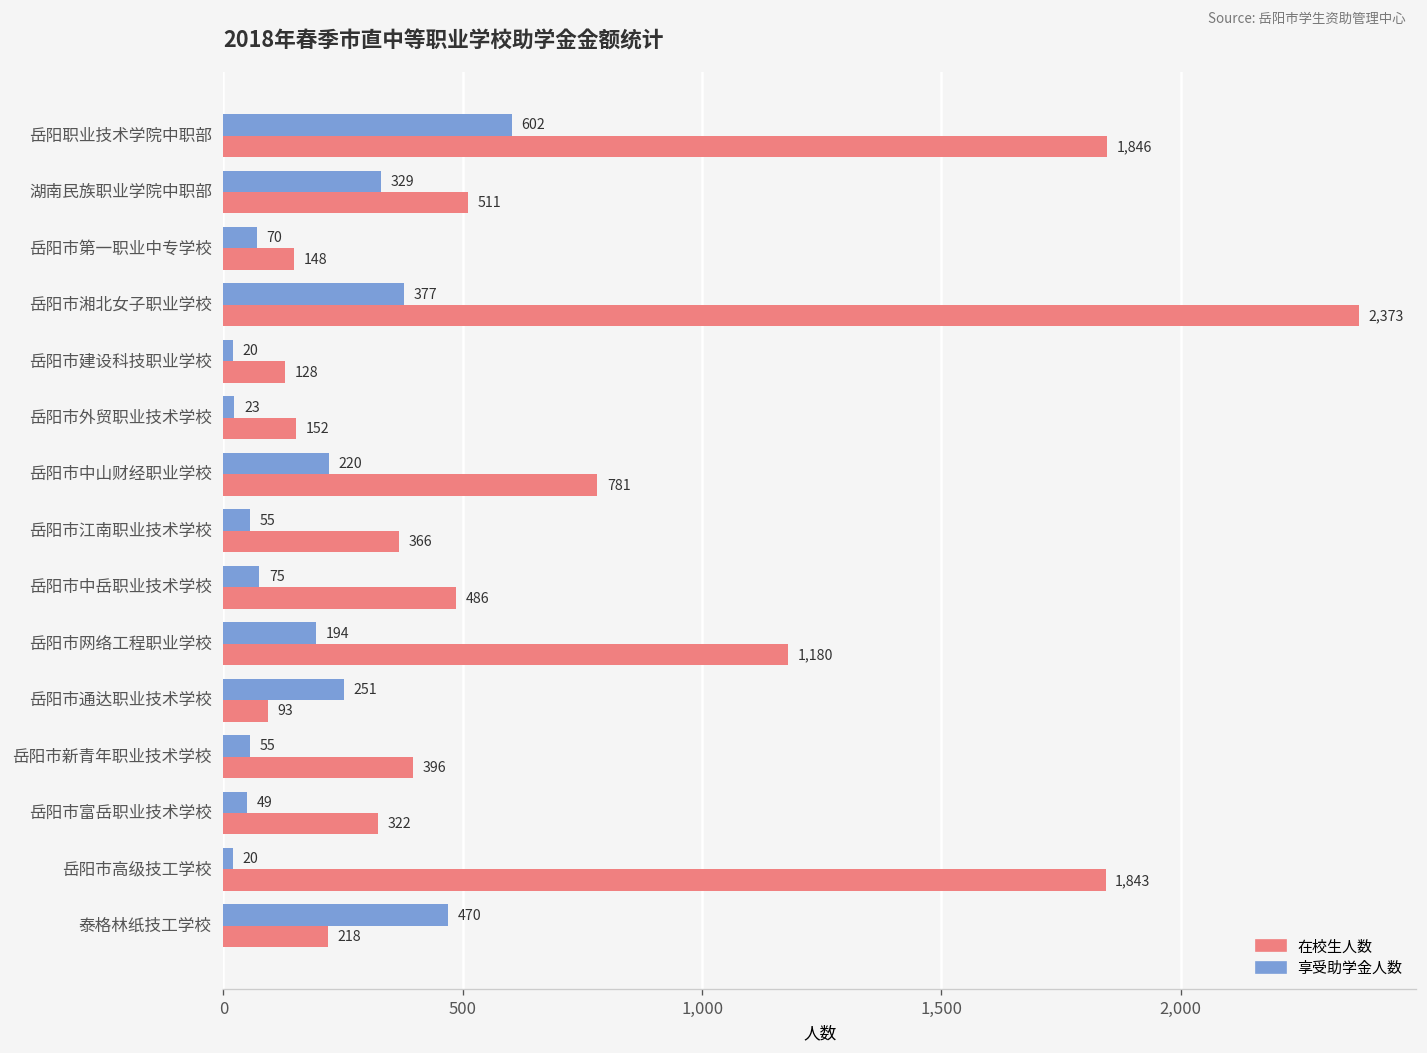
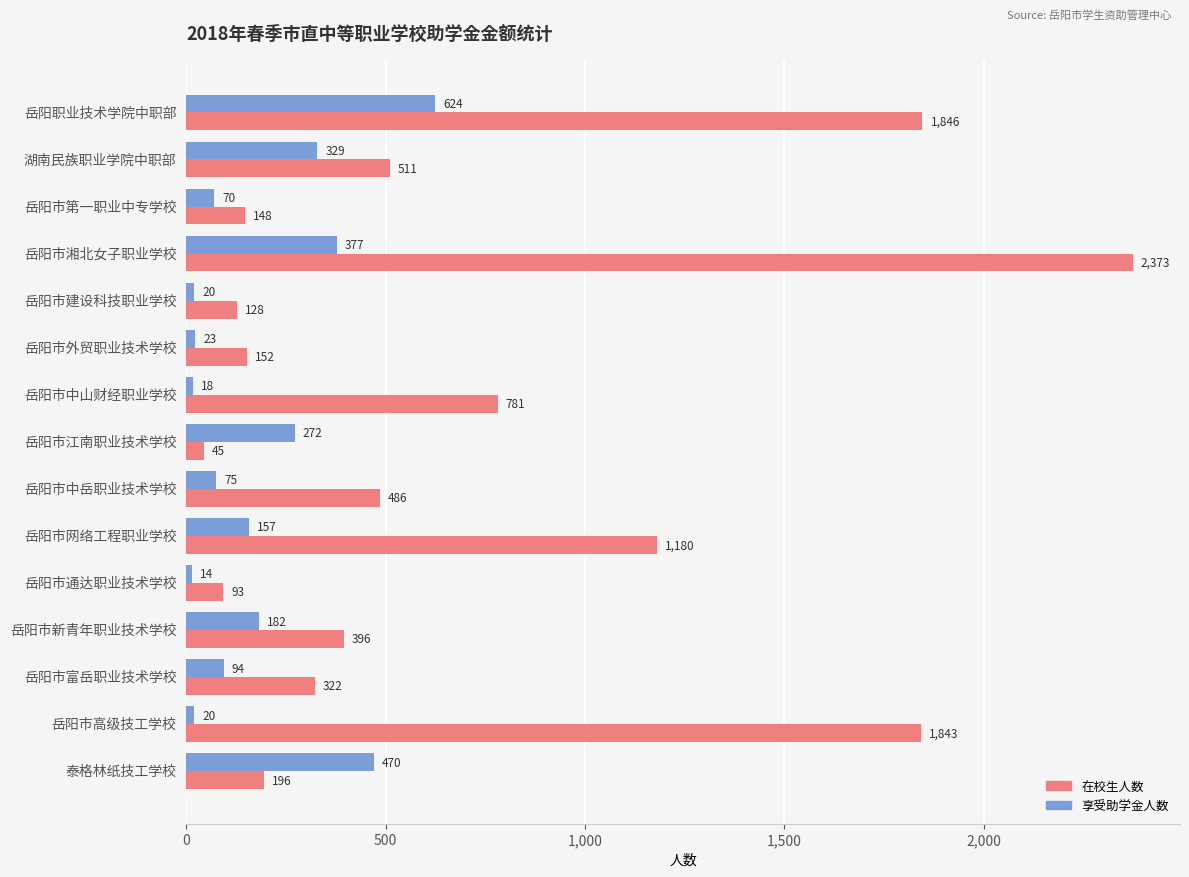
享受助学金人数, 岳阳职业技术学院中职部: 602 -> 624
享受助学金人数, 岳阳市中山财经职业学校: 220 -> 18
享受助学金人数, 岳阳市江南职业技术学校: 55 -> 272
在校生人数, 岳阳市江南职业技术学校: 366 -> 45
享受助学金人数, 岳阳市网络工程职业学校: 194 -> 157
享受助学金人数, 岳阳市通达职业技术学校: 251 -> 14
享受助学金人数, 岳阳市新青年职业技术学校: 55 -> 182
享受助学金人数, 岳阳市富岳职业技术学校: 49 -> 94
在校生人数, 泰格林纸技工学校: 218 -> 196
